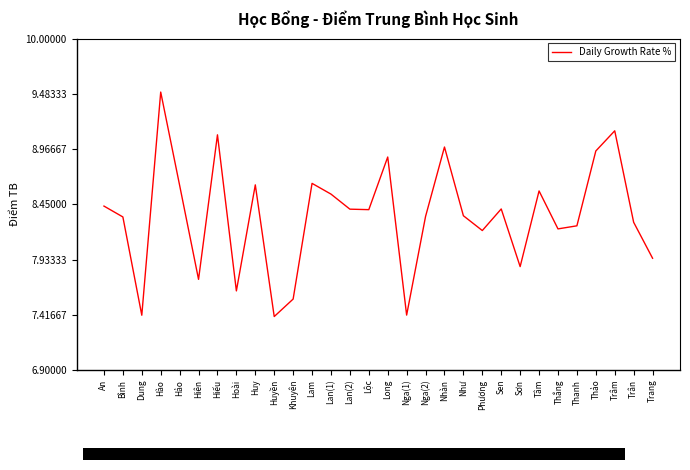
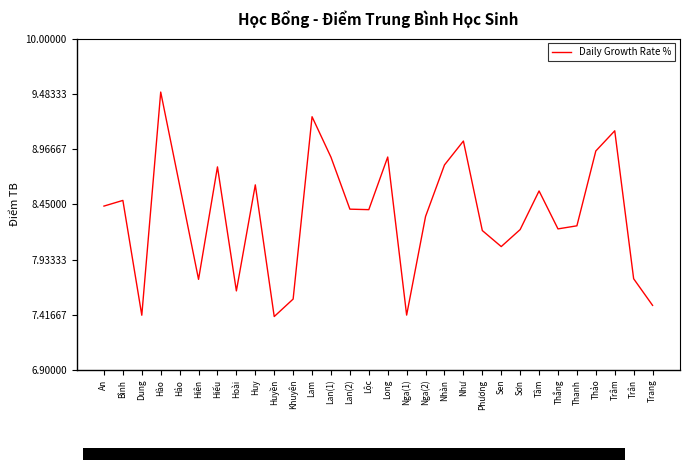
Bình: 8.33 -> 8.49
Hiếu: 9.1 -> 8.8
Lam: 8.65 -> 9.27
Lan(1): 8.55 -> 8.89
Nhàn: 8.99 -> 8.82
Như: 8.34 -> 9.04
Sen: 8.41 -> 8.05
Sơn: 7.87 -> 8.21
Trân: 8.28 -> 7.75
Trang: 7.95 -> 7.50
